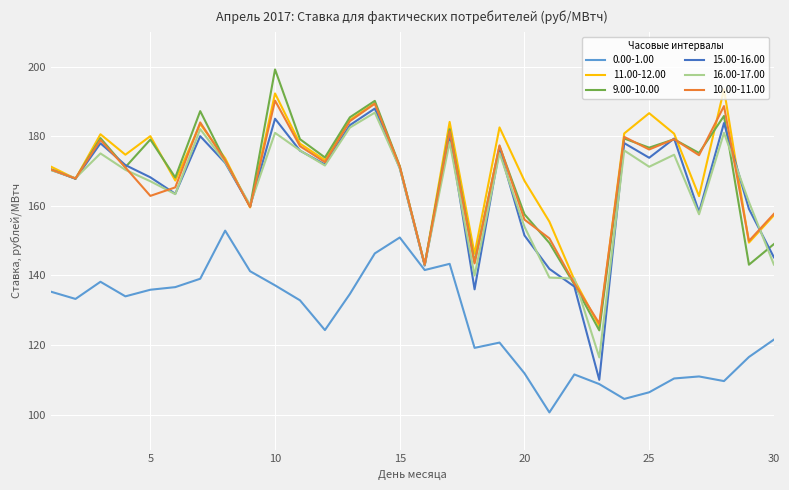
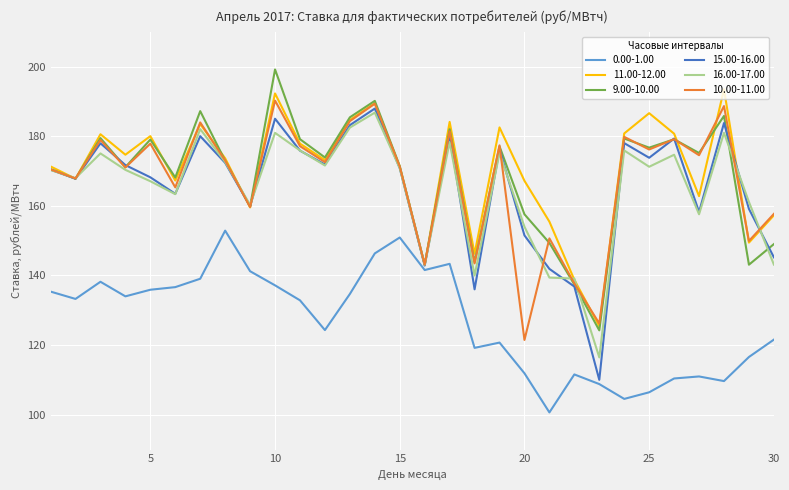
10.00-11.00, 5: 163 -> 178
10.00-11.00, 20: 156 -> 121
